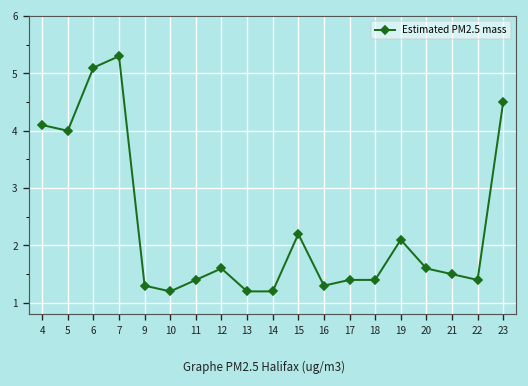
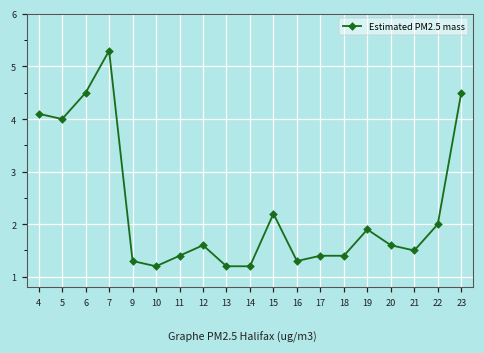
6: 5.1 -> 4.5
19: 2.1 -> 1.9
22: 1.4 -> 2.0
